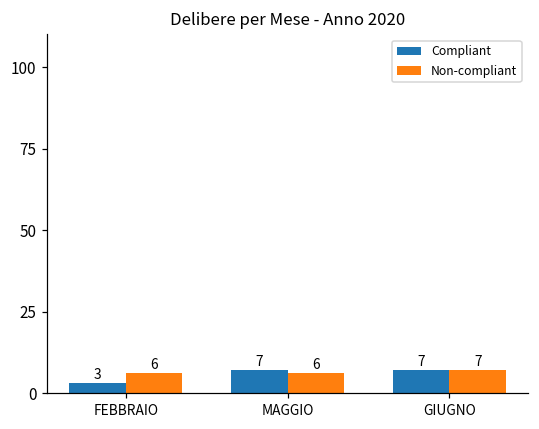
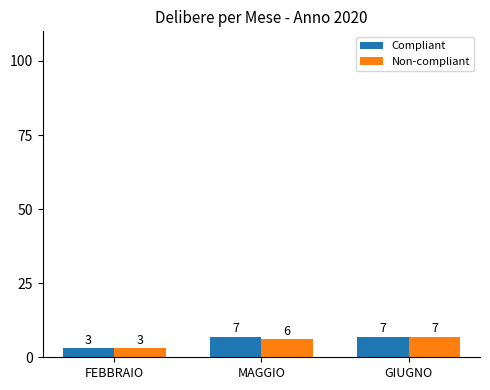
Non-compliant, FEBBRAIO: 6 -> 3
